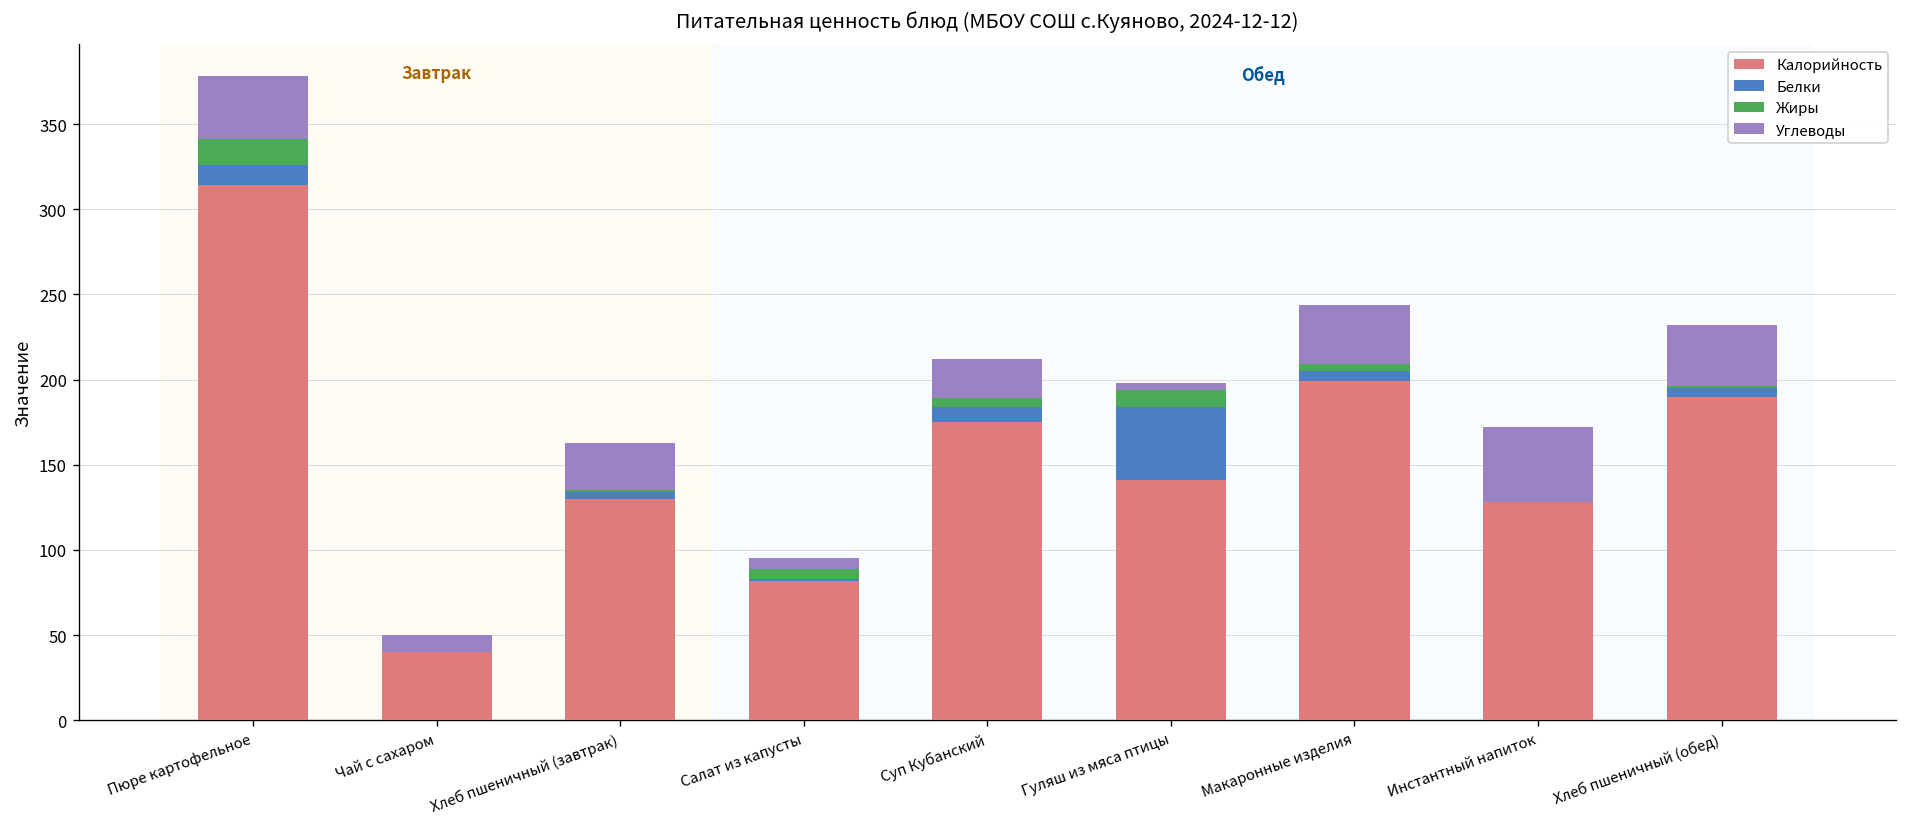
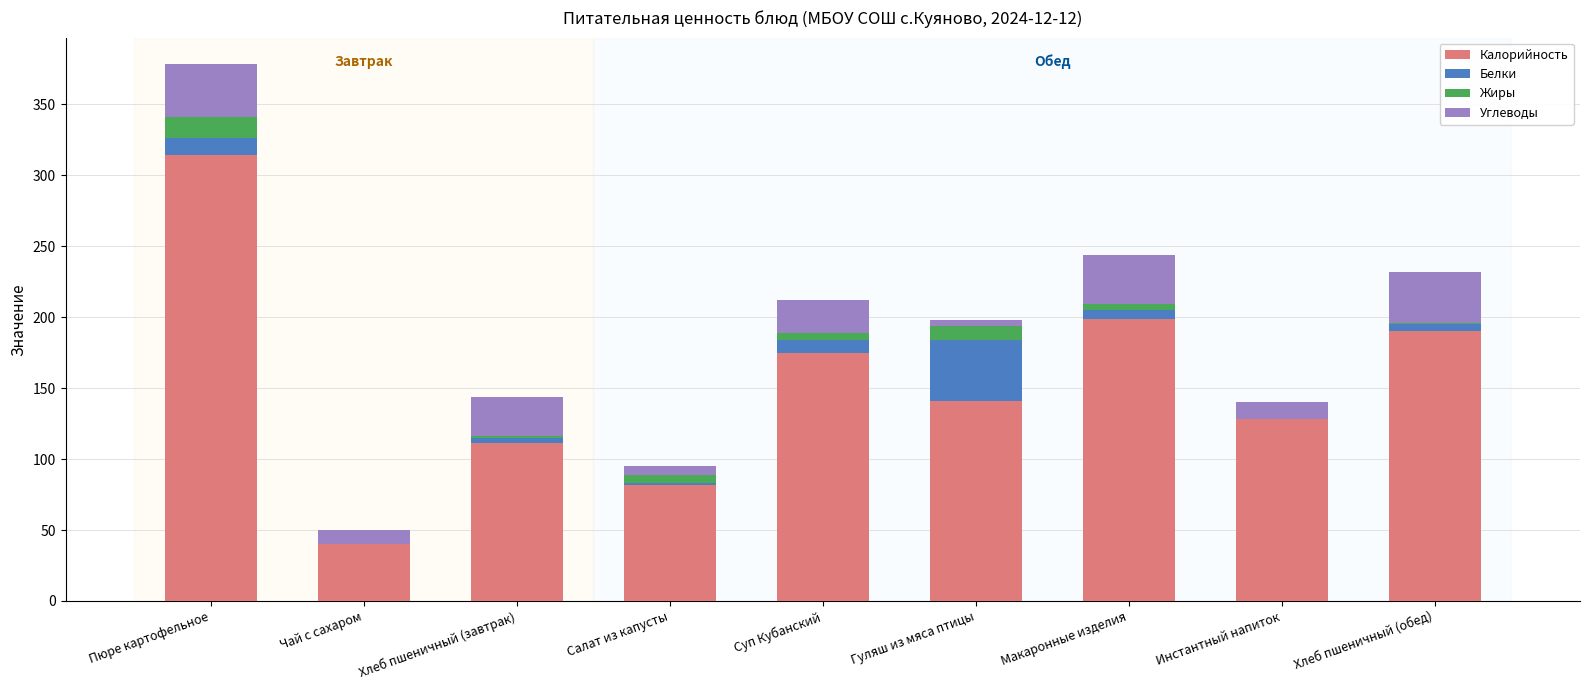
Калорийность, Хлеб пшеничный (завтрак): 130 -> 111
Углеводы, Инстантный напиток: 44 -> 12
